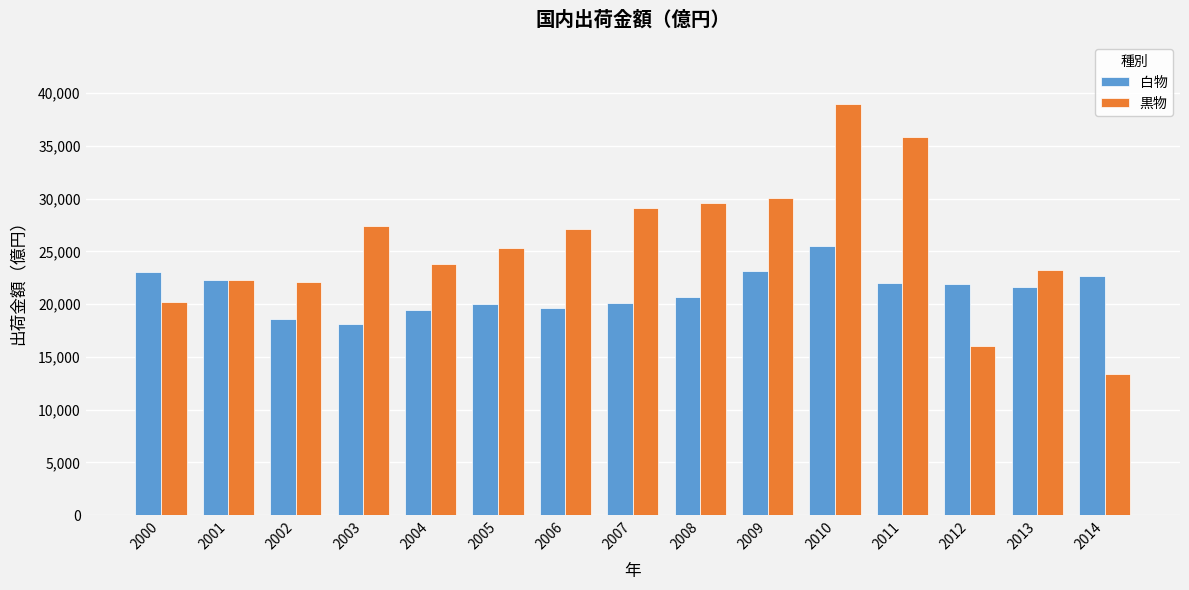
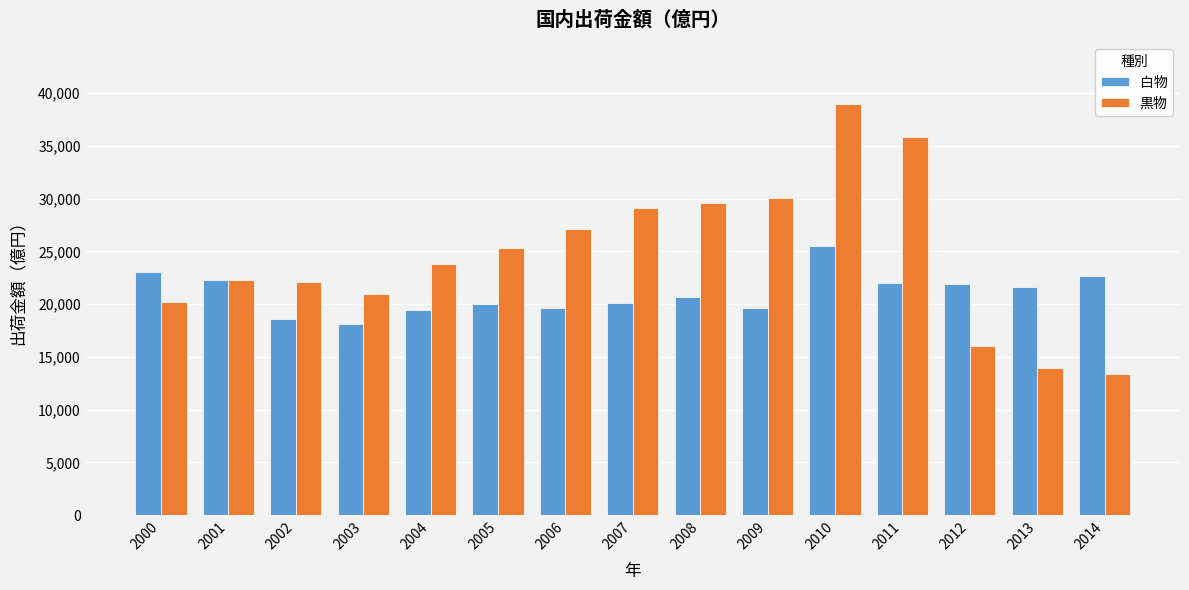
黒物, 2003: 27,400 -> 21,000
白物, 2009: 23,100 -> 19,700
黒物, 2013: 23,300 -> 13,900
